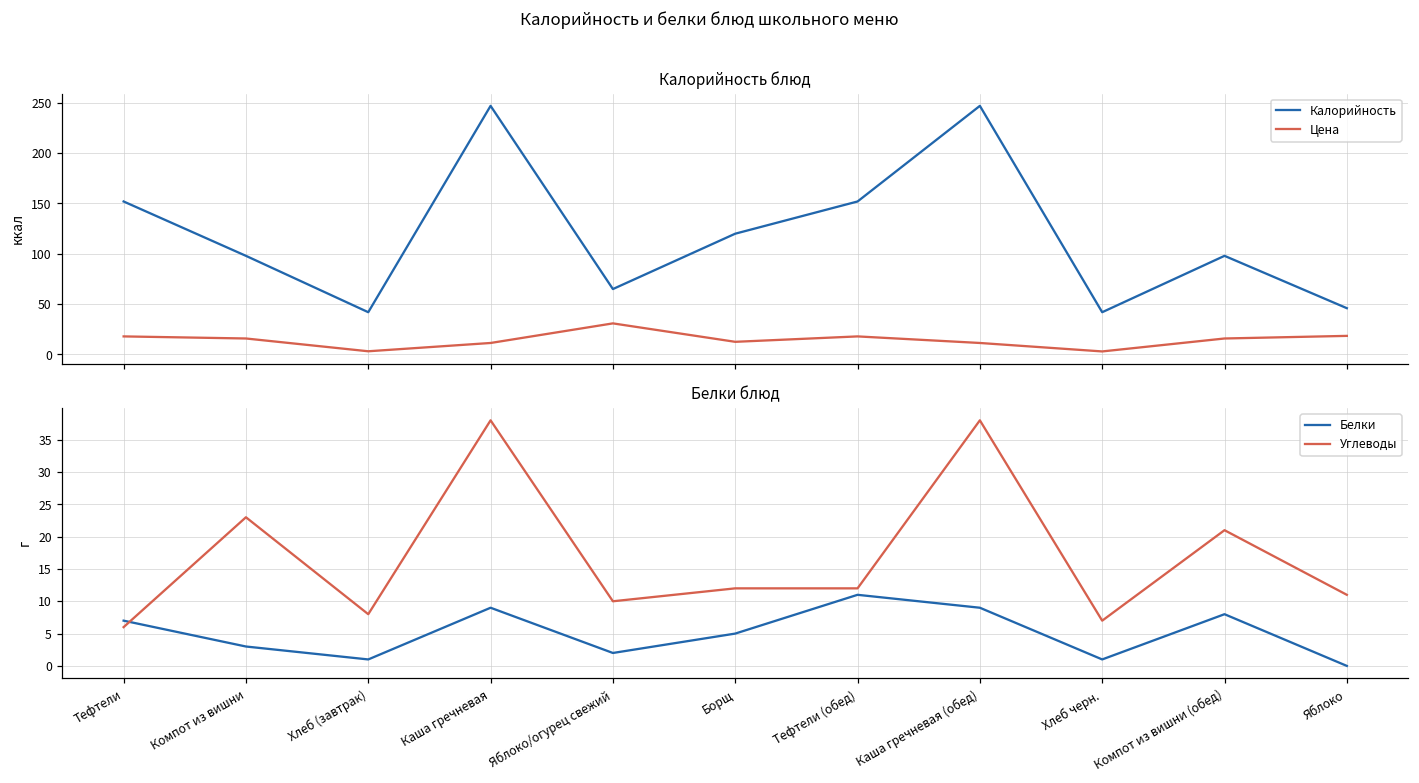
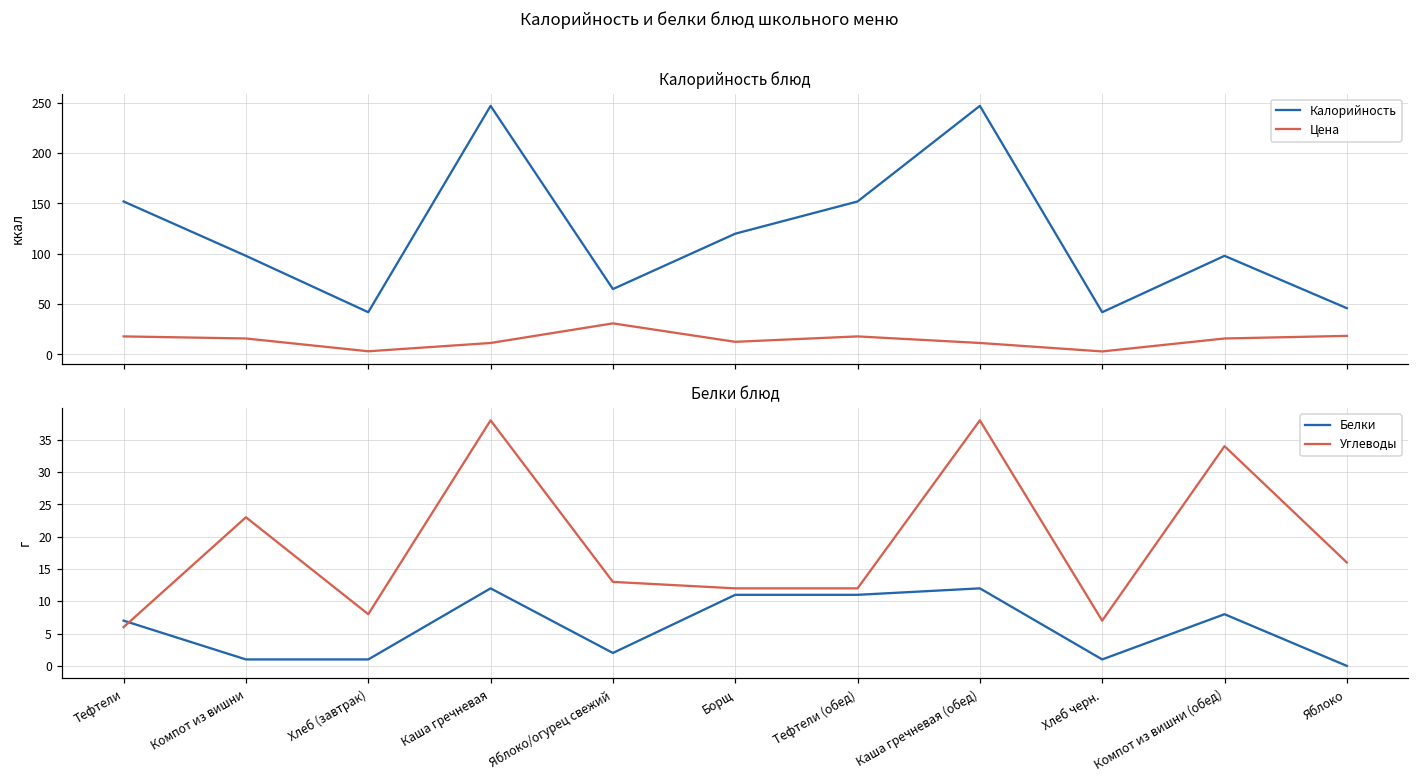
Белки блюд, Белки, Компот из вишни: 3 -> 1
Белки блюд, Белки, Каша гречневая: 9 -> 12
Белки блюд, Углеводы, Яблоко/огурец свежий: 10 -> 13
Белки блюд, Белки, Борщ: 5 -> 11
Белки блюд, Белки, Каша гречневая (обед): 9 -> 12
Белки блюд, Углеводы, Компот из вишни (обед): 21 -> 34
Белки блюд, Углеводы, Яблоко: 11 -> 16
